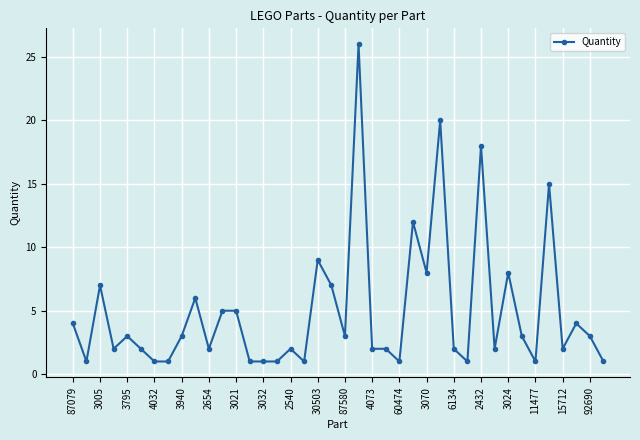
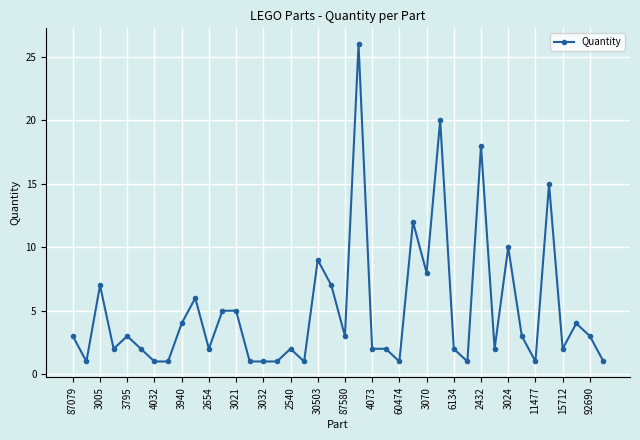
87079: 4 -> 3
3940: 3 -> 4
3024: 8 -> 10
